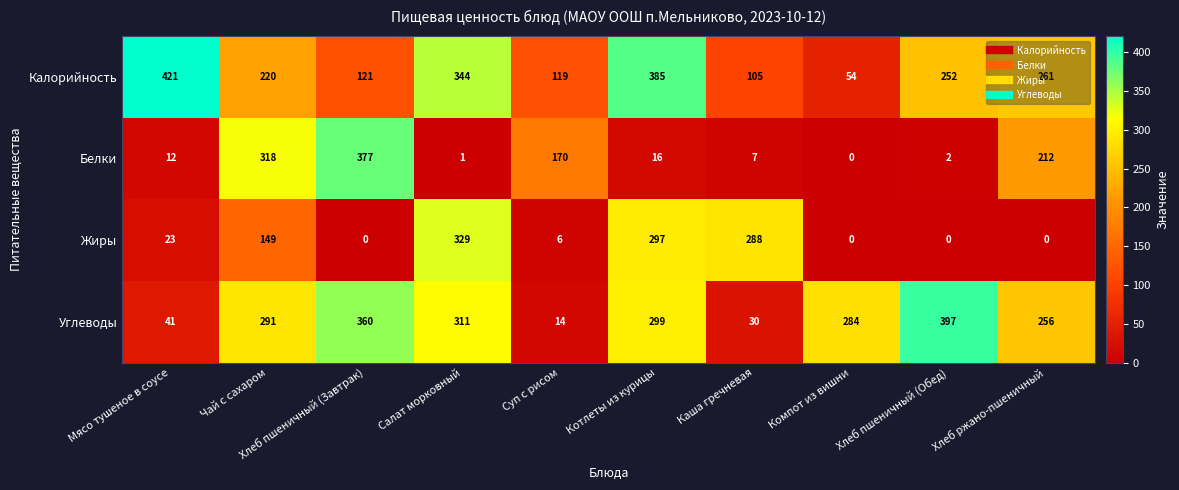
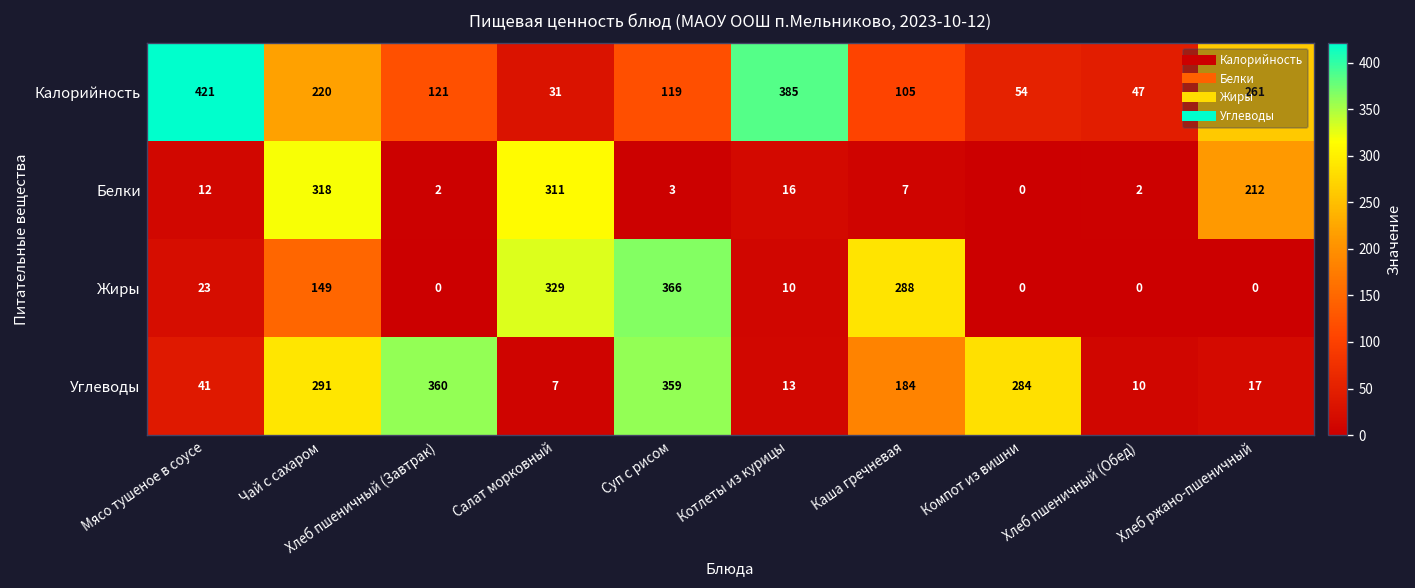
Калорийность, Салат морковный: 344 -> 31
Калорийность, Хлеб пшеничный (Обед): 252 -> 47
Белки, Хлеб пшеничный (Завтрак): 377 -> 2
Белки, Салат морковный: 1 -> 311
Белки, Суп с рисом: 170 -> 3
Жиры, Суп с рисом: 6 -> 366
Жиры, Котлеты из курицы: 297 -> 10
Углеводы, Салат морковный: 311 -> 7
Углеводы, Суп с рисом: 14 -> 359
Углеводы, Котлеты из курицы: 299 -> 13
Углеводы, Каша гречневая: 30 -> 184
Углеводы, Хлеб пшеничный (Обед): 397 -> 10
Углеводы, Хлеб ржано-пшеничный: 256 -> 17
